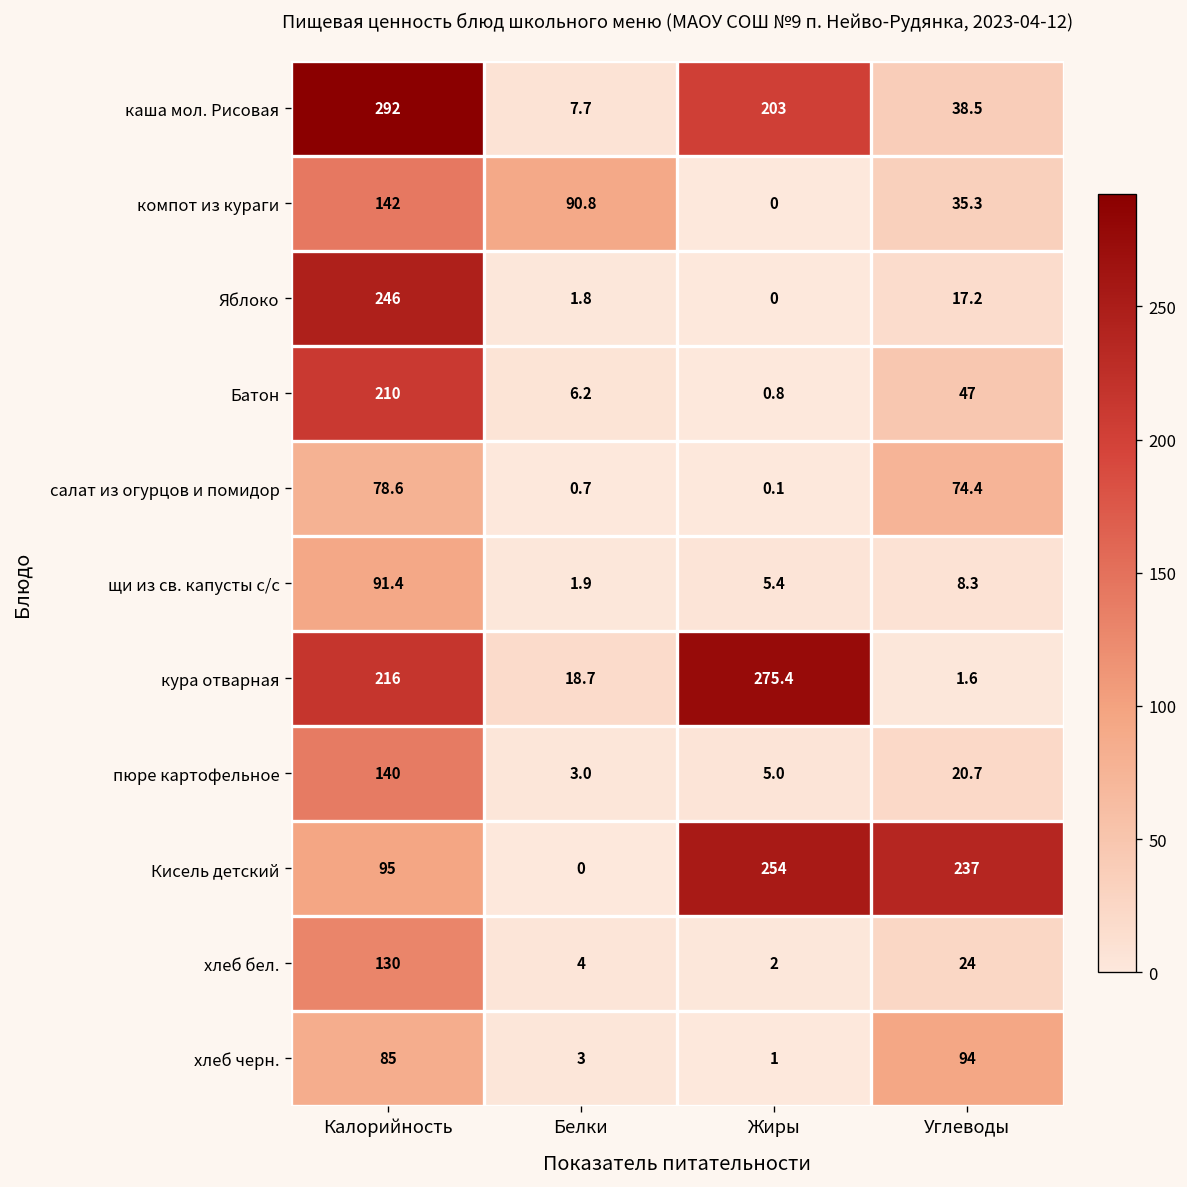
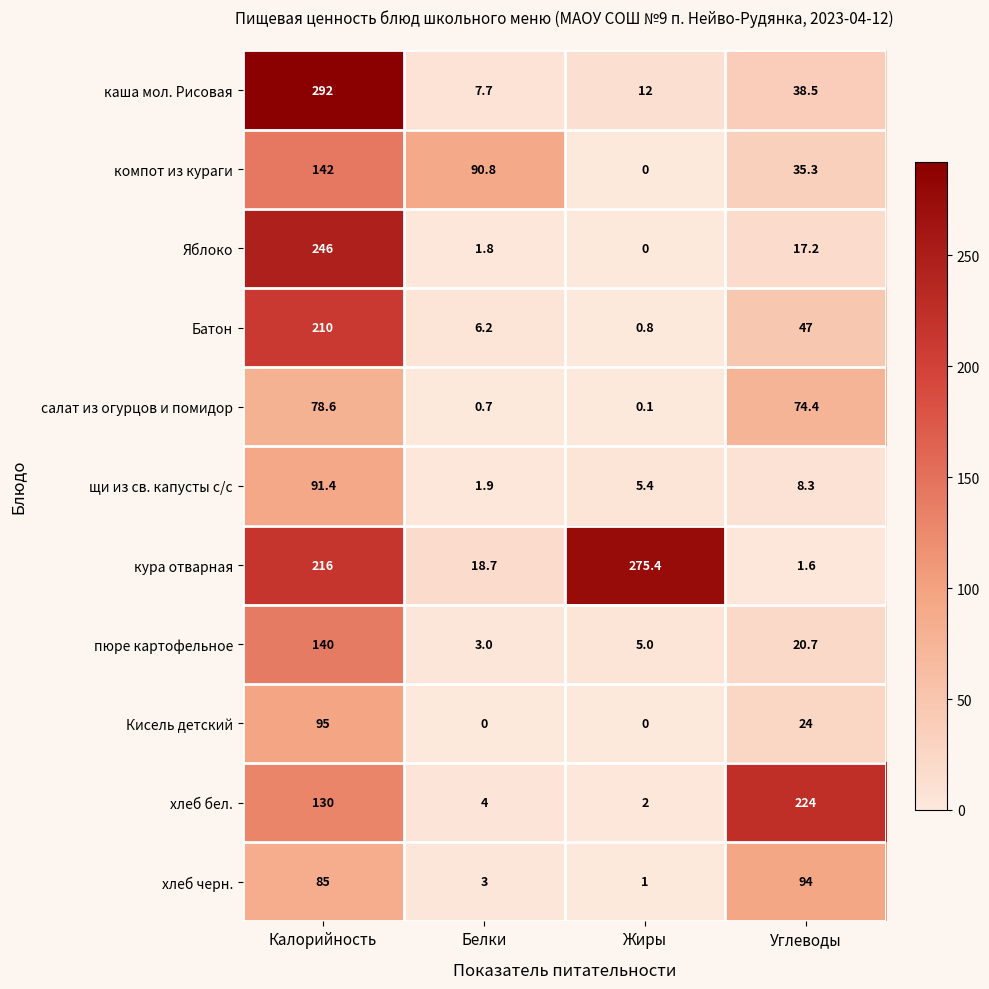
каша мол. Рисовая, Жиры: 203 -> 12
Кисель детский, Жиры: 254 -> 0
Кисель детский, Углеводы: 237 -> 24
хлеб бел., Углеводы: 24 -> 224
